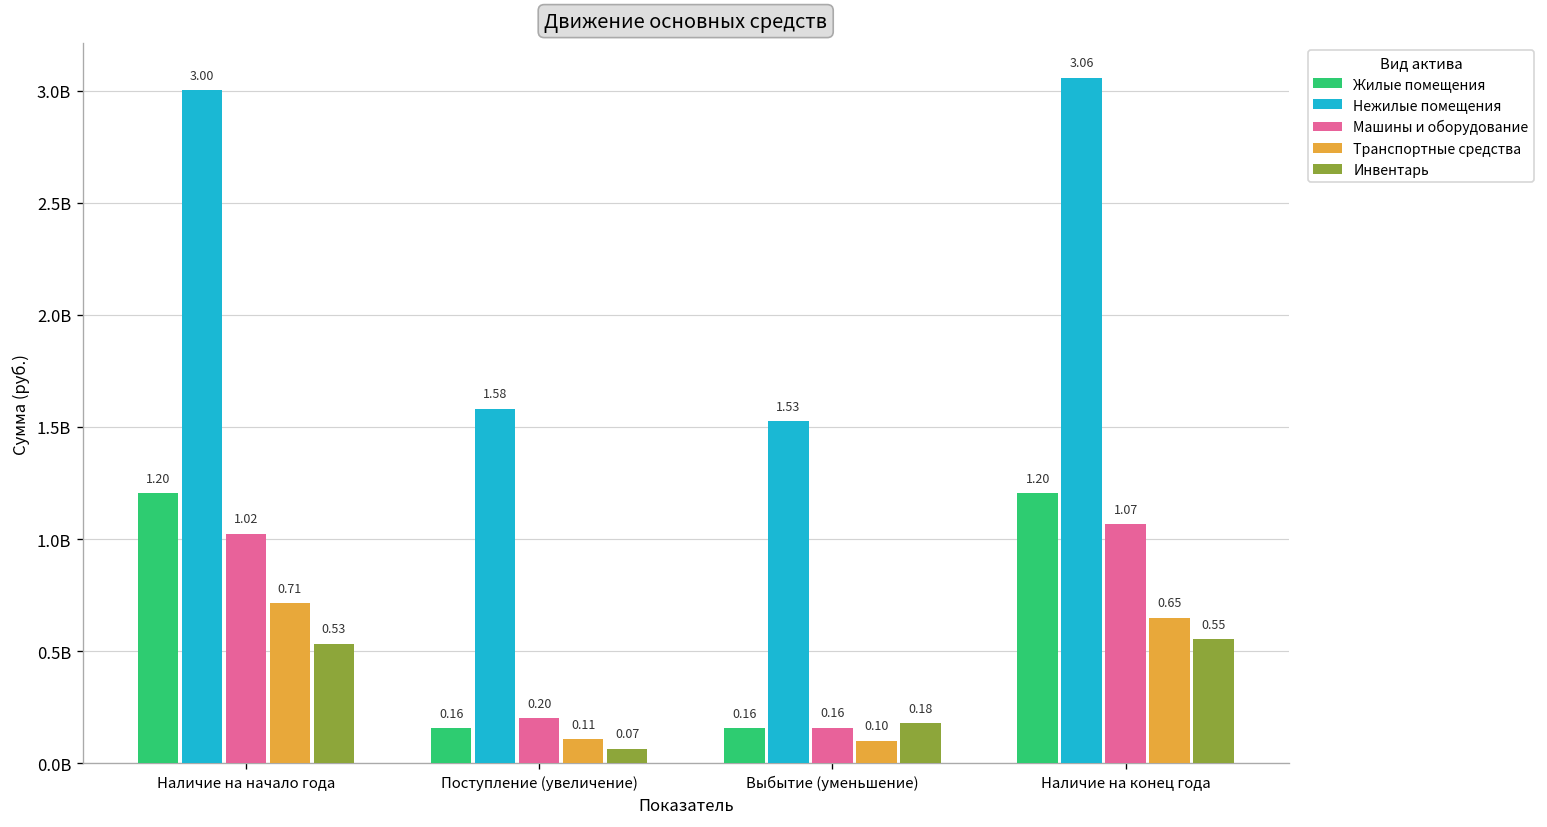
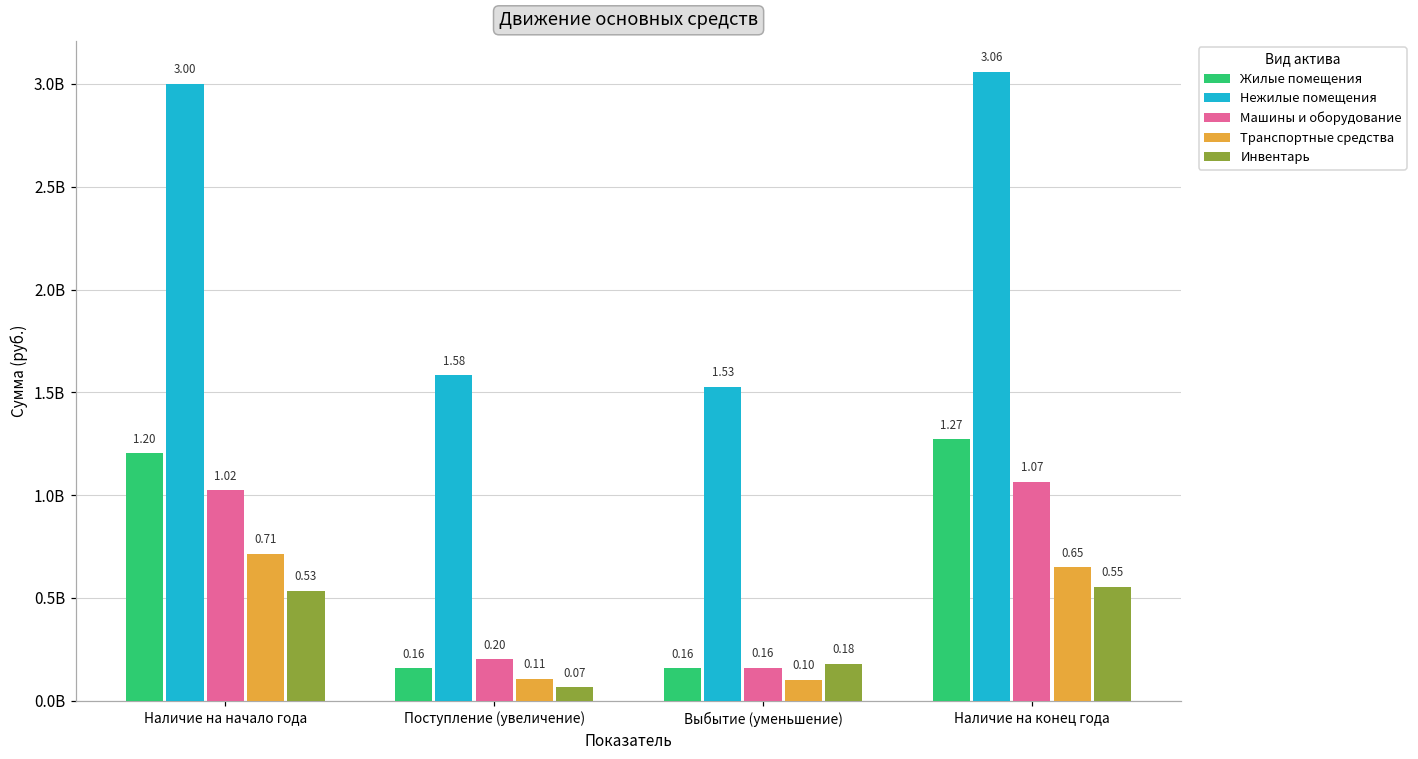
Жилые помещения, Наличие на конец года: 1.20 -> 1.27
